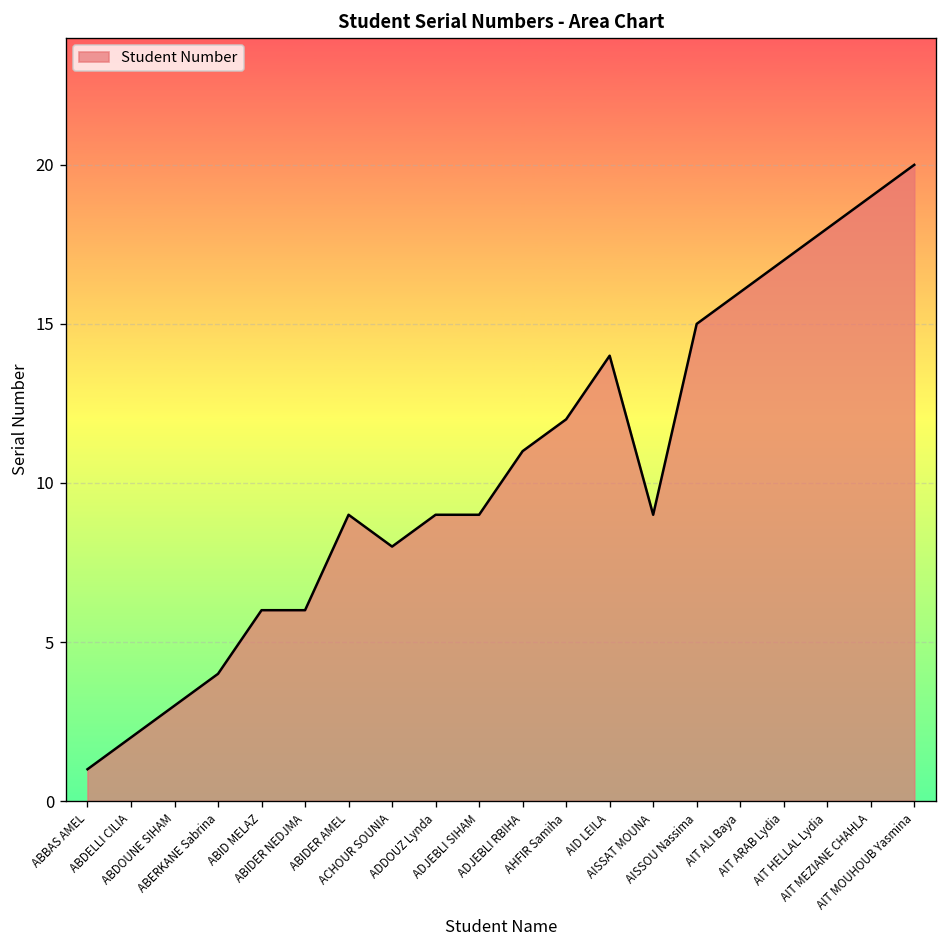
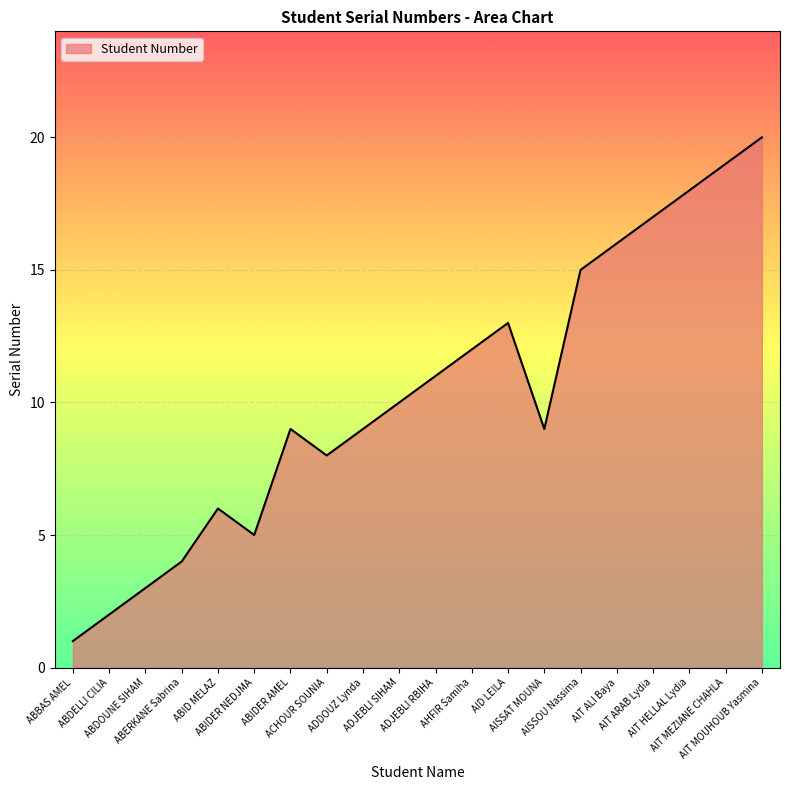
ABIDER NEDJMA: 6 -> 5
ADJEBLI SIHAM: 9 -> 10
AID LEILA: 14 -> 13
